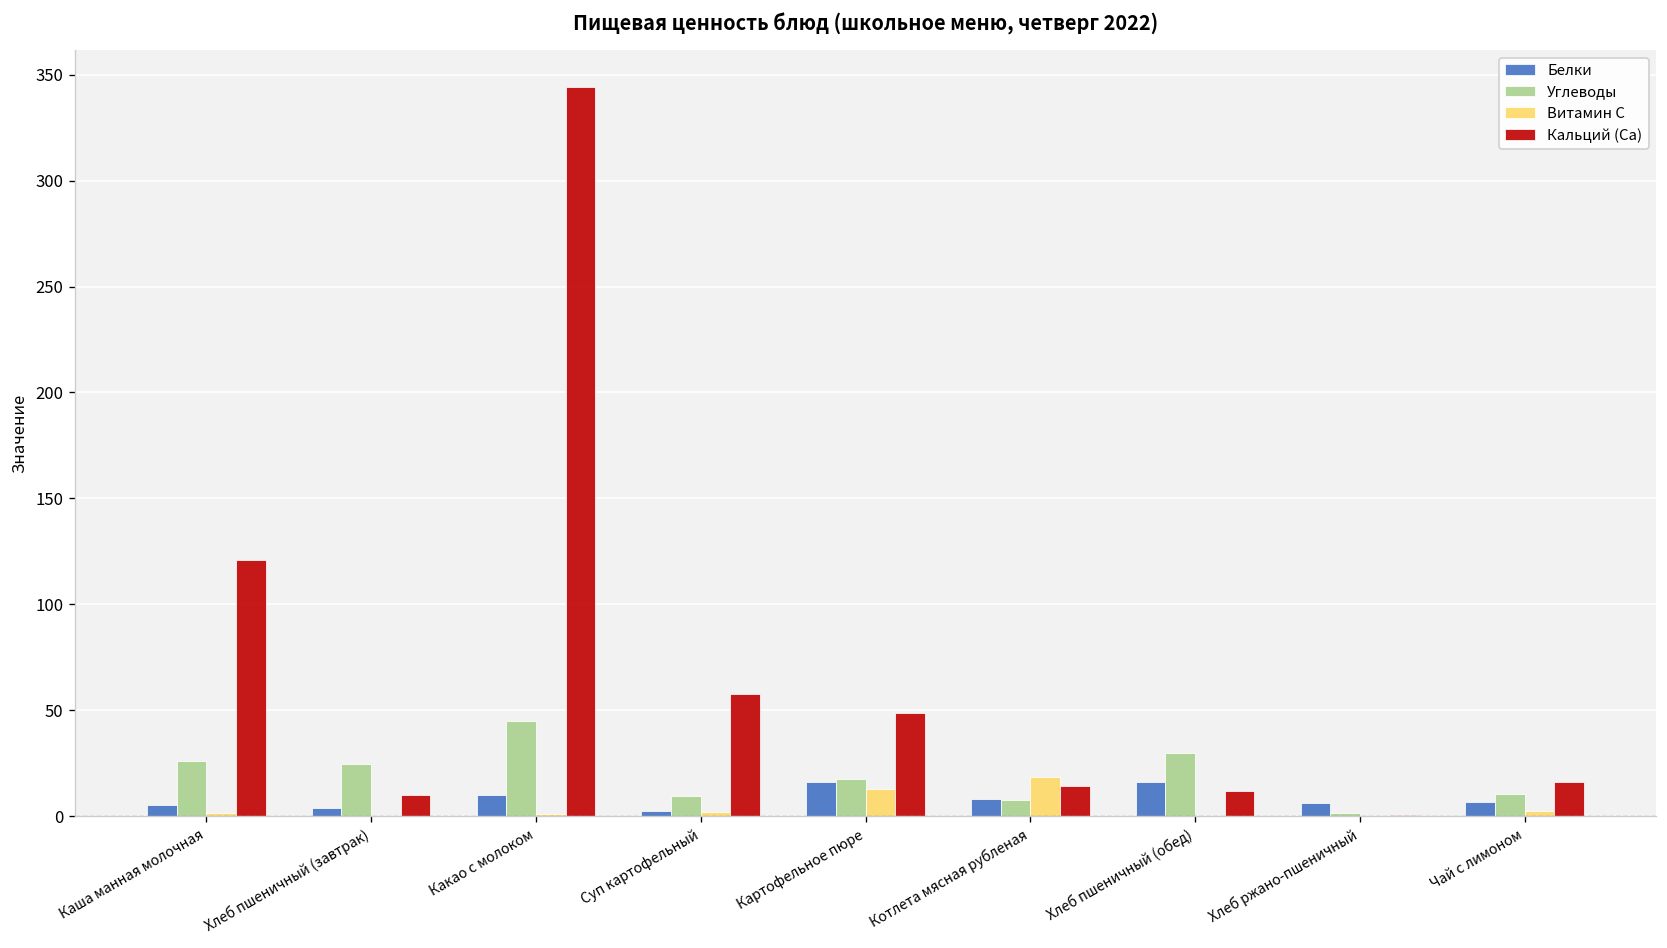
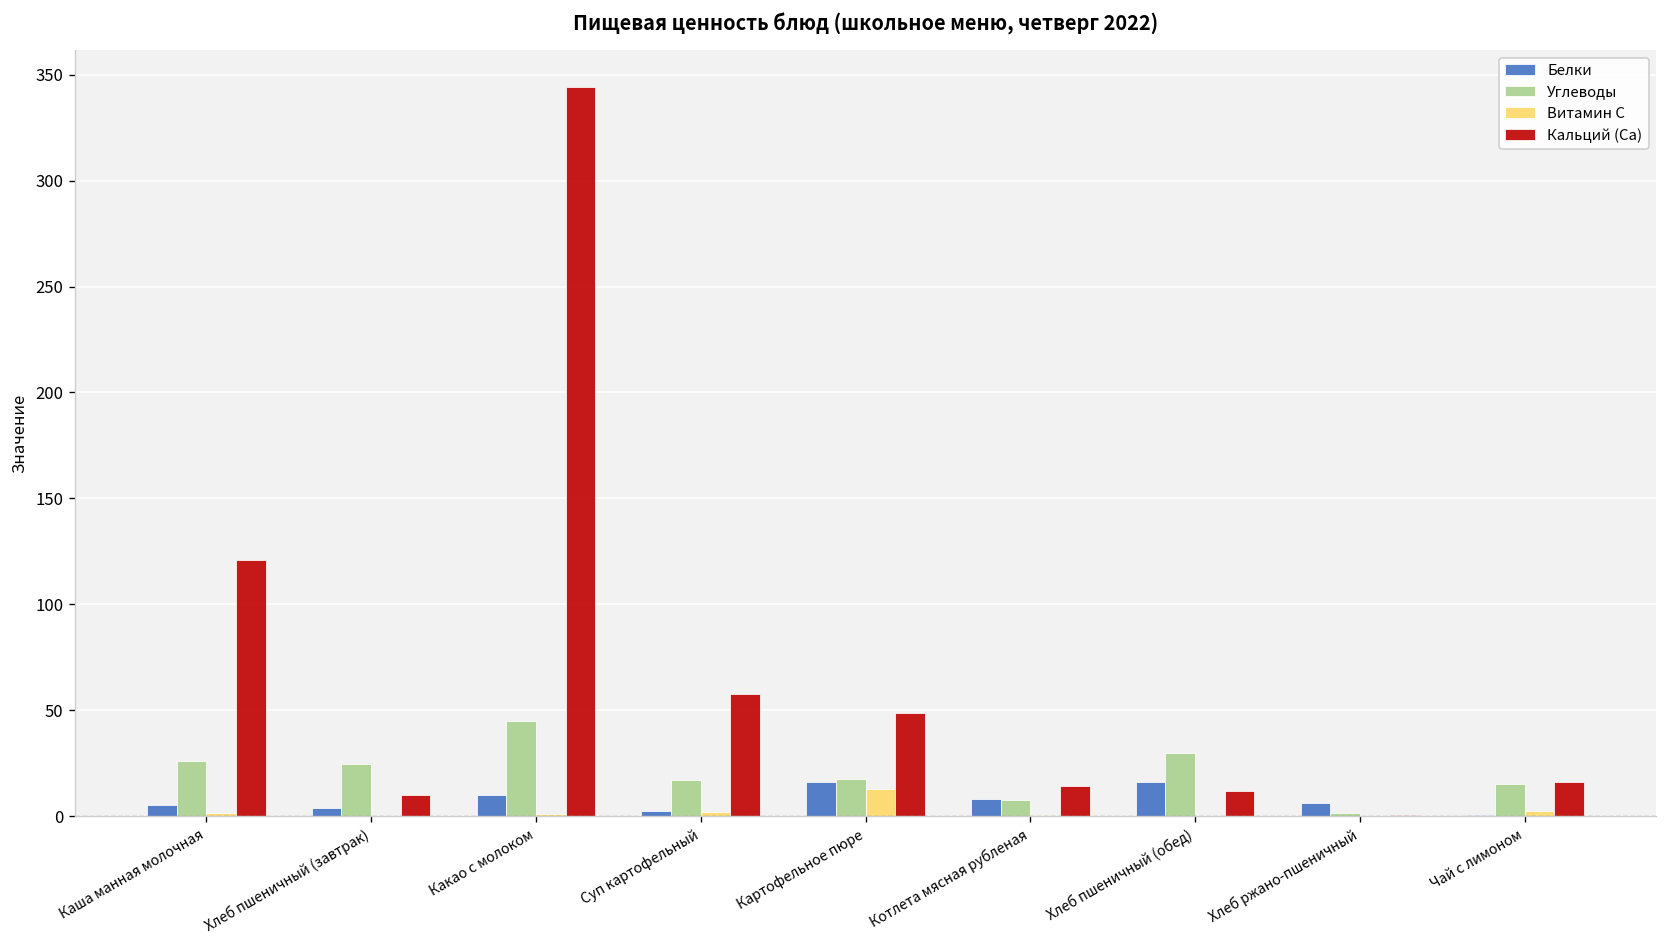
Углеводы, Суп картофельный: 9 -> 17
Витамин С, Котлета мясная рубленая: 18 -> 0
Белки, Чай с лимоном: 7 -> 0
Углеводы, Чай с лимоном: 11 -> 15
